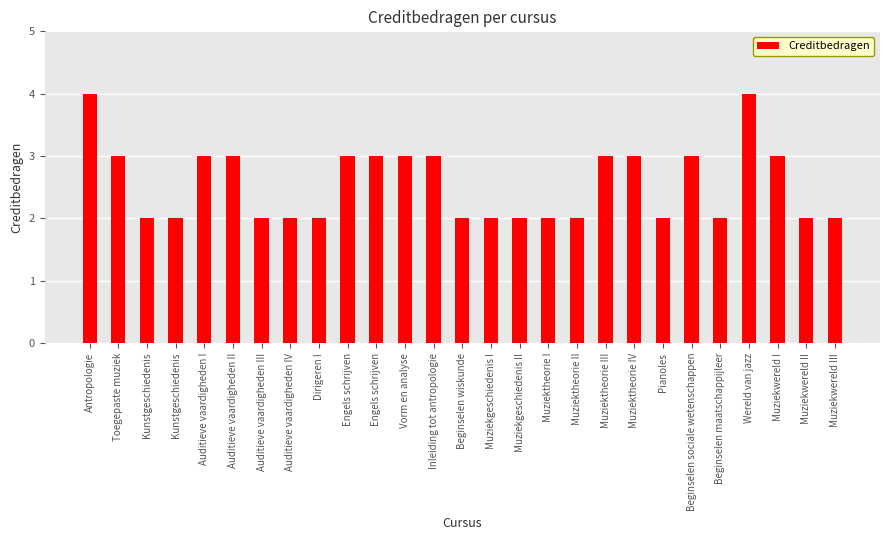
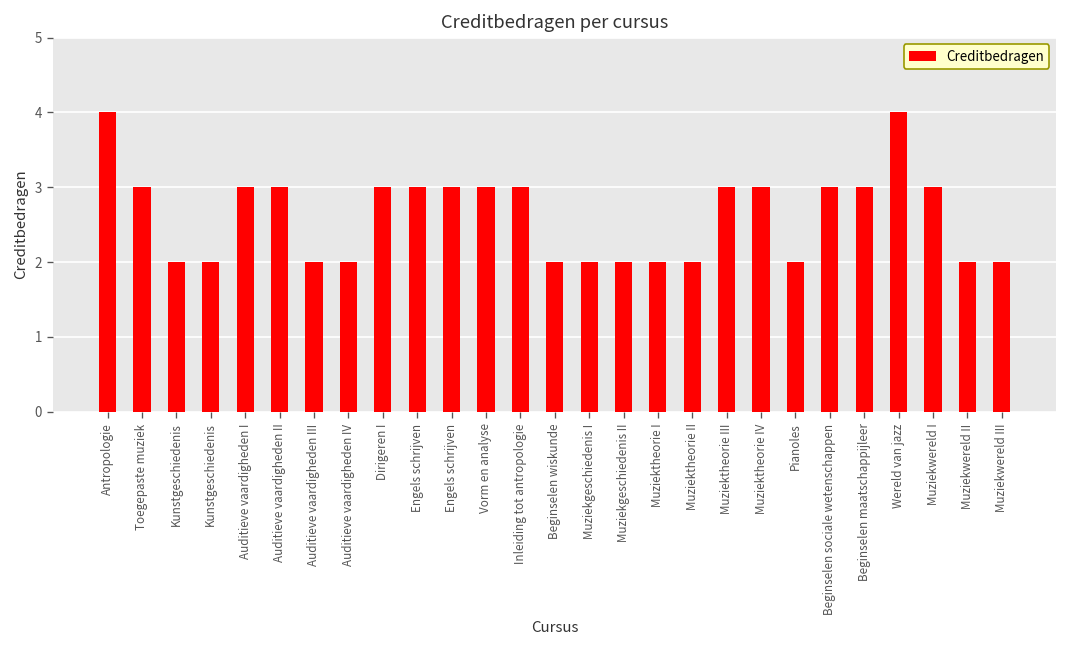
Dirigeren I: 2 -> 3
Beginselen maatschappijleer: 2 -> 3
